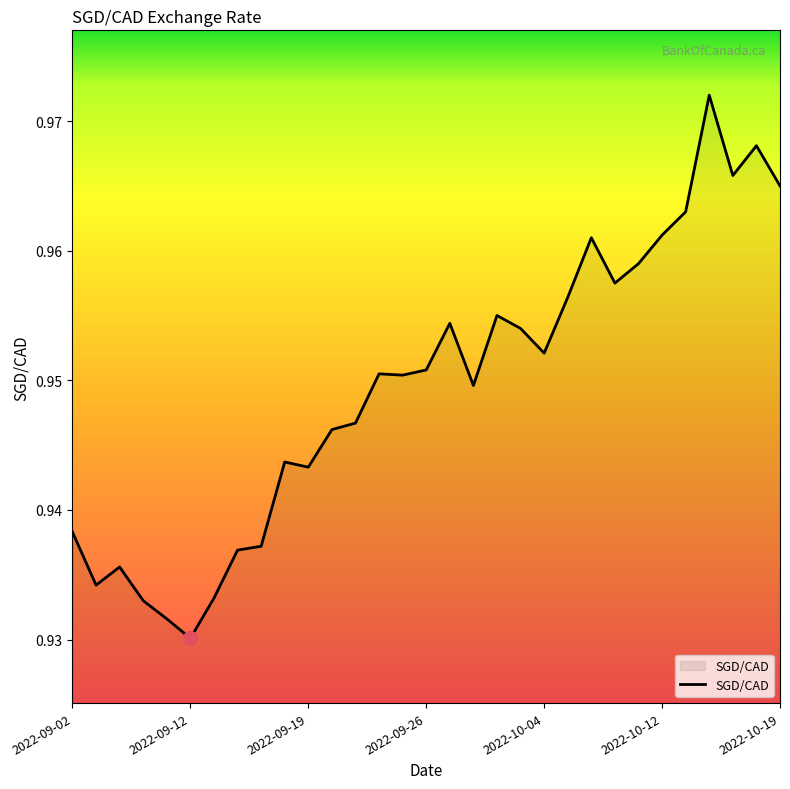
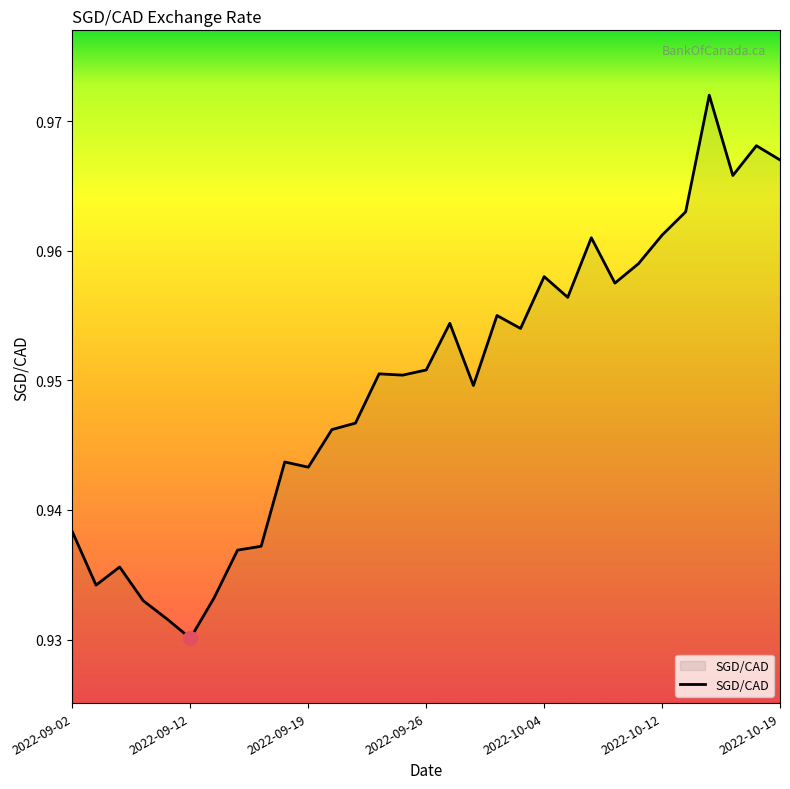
SGD/CAD, 2022-10-04: 0.9521 -> 0.9580
SGD/CAD, 2022-10-19: 0.965 -> 0.967
